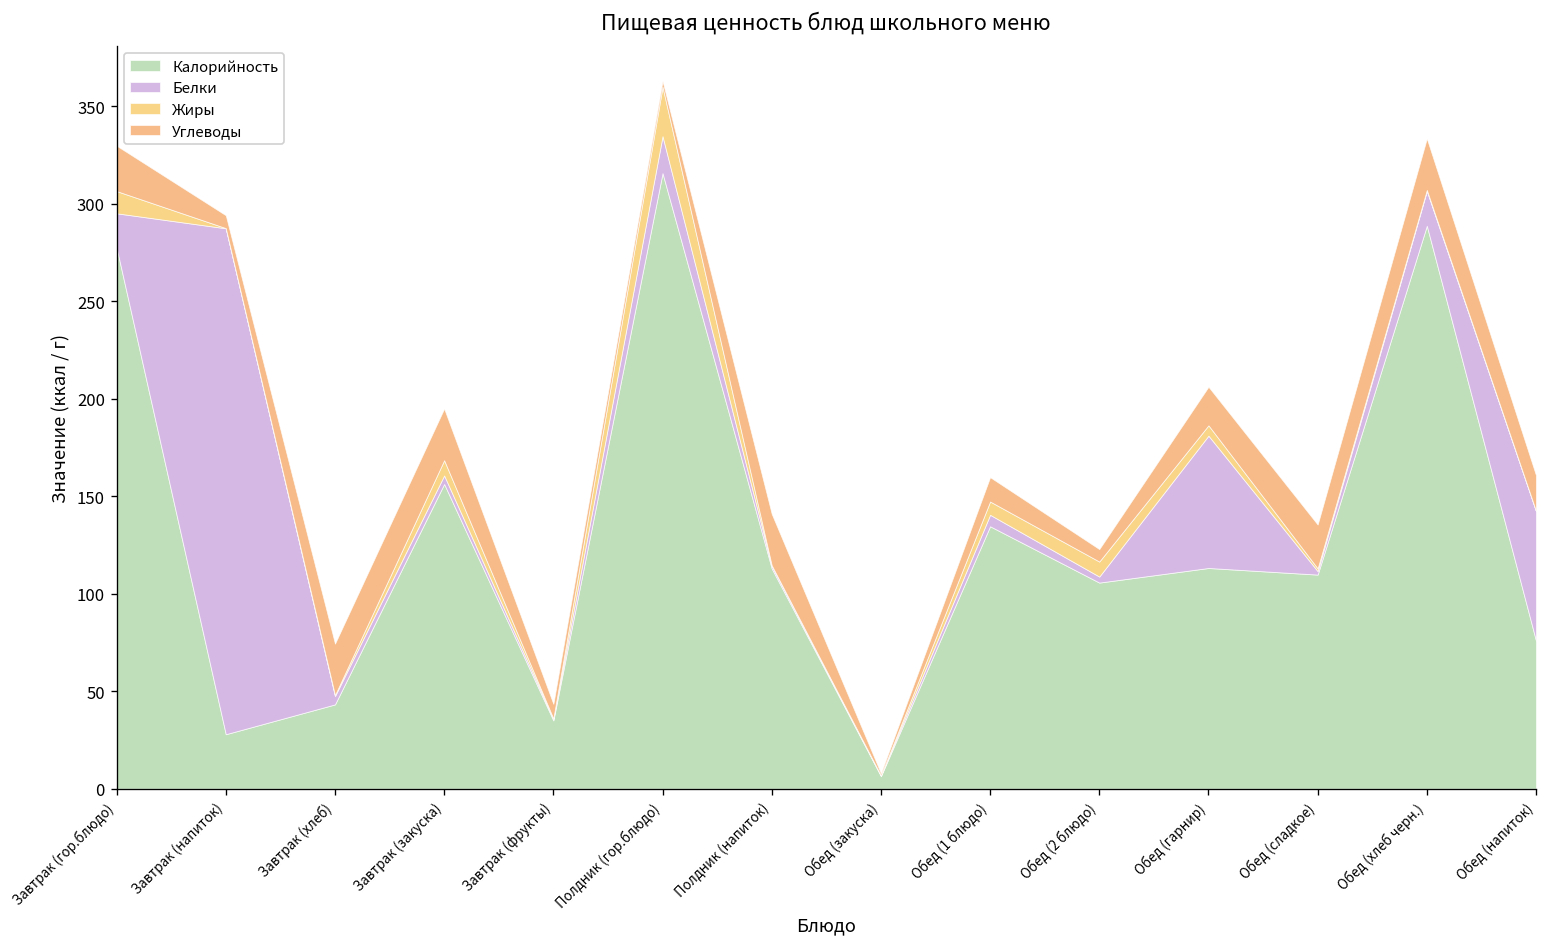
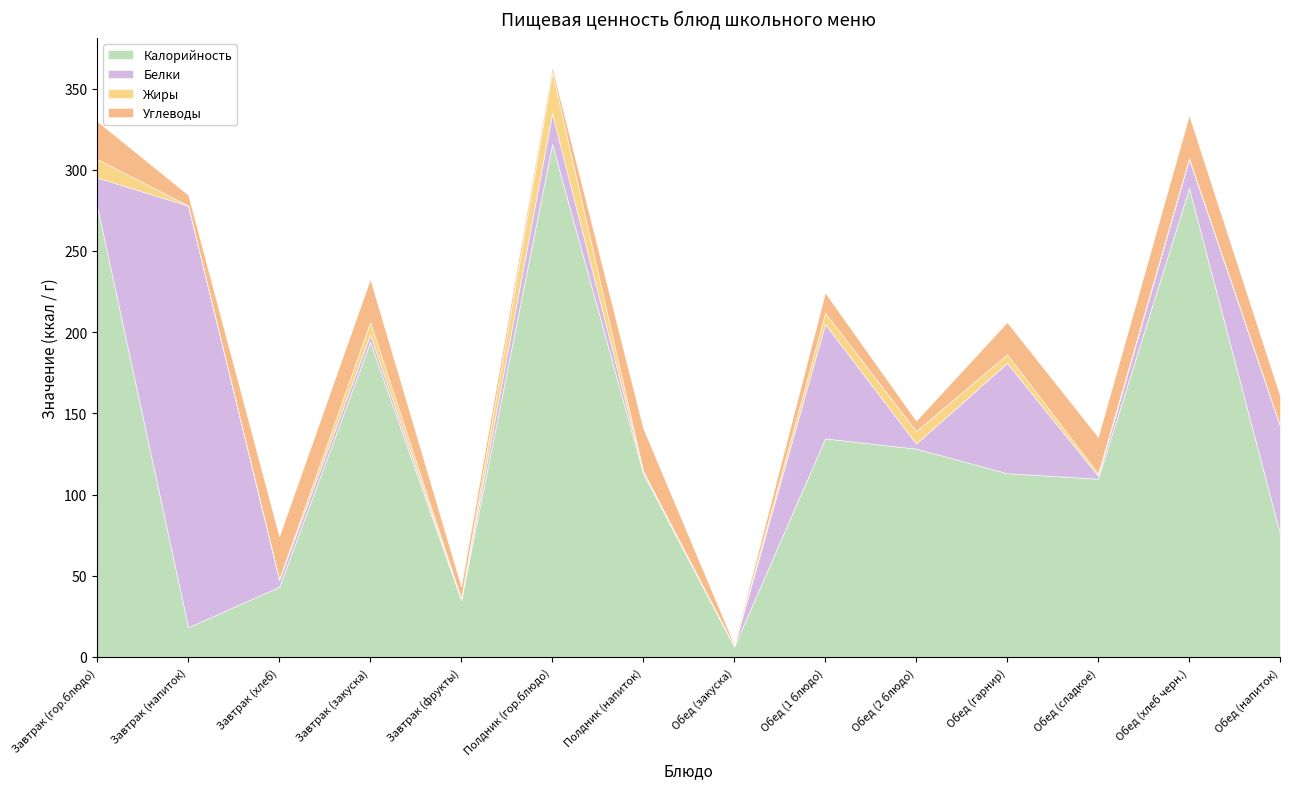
Калорийность, Завтрак (напиток): 28 -> 18
Калорийность, Завтрак (закуска): 156 -> 194
Белки, Обед (1 блюдо): 6 -> 71
Калорийность, Обед (2 блюдо): 106 -> 128
